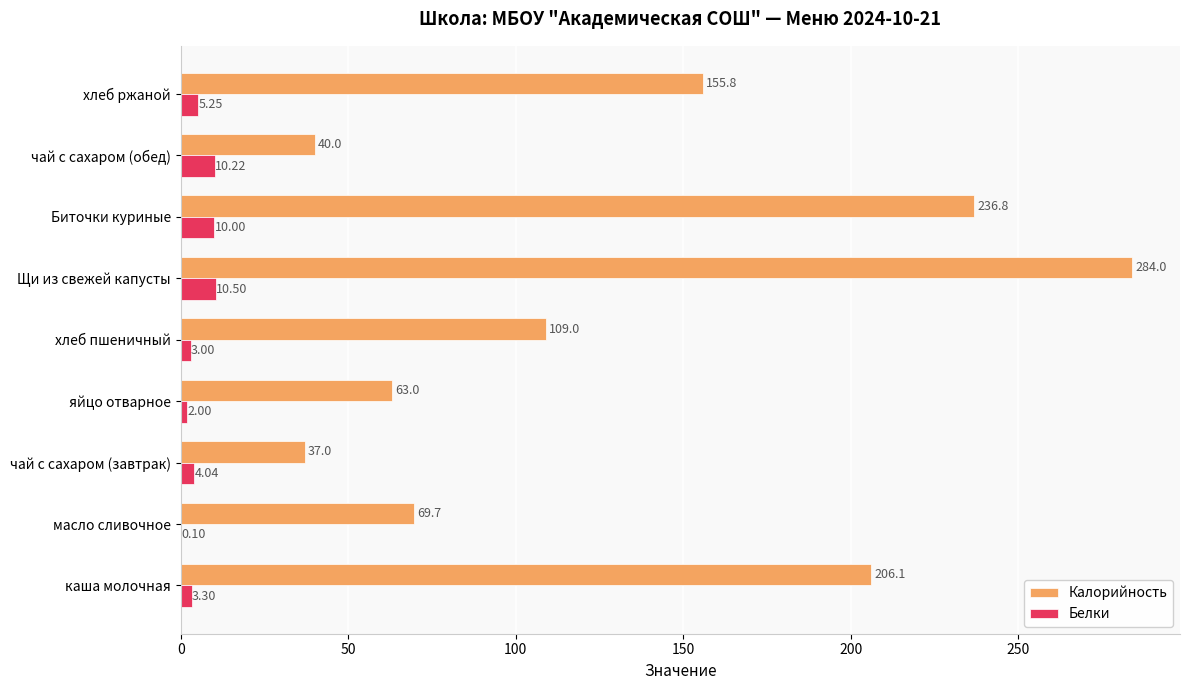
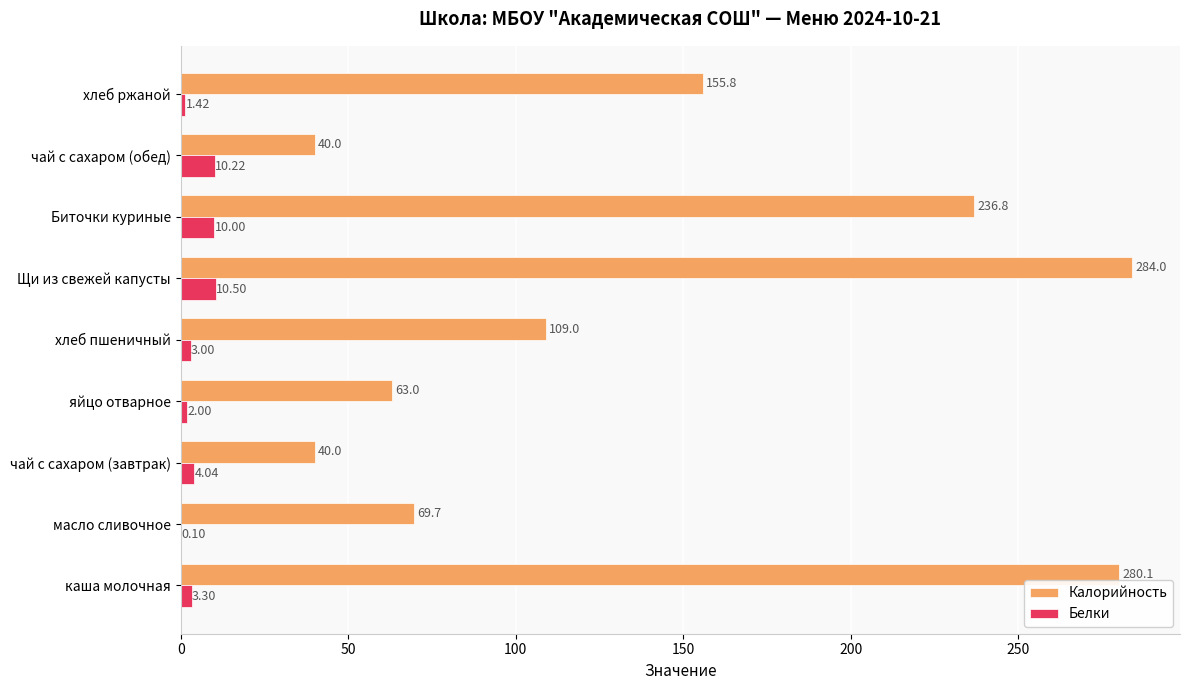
Белки, хлеб ржаной: 5.25 -> 1.42
Калорийность, чай с сахаром (завтрак): 37.0 -> 40.0
Калорийность, каша молочная: 206.1 -> 280.1
